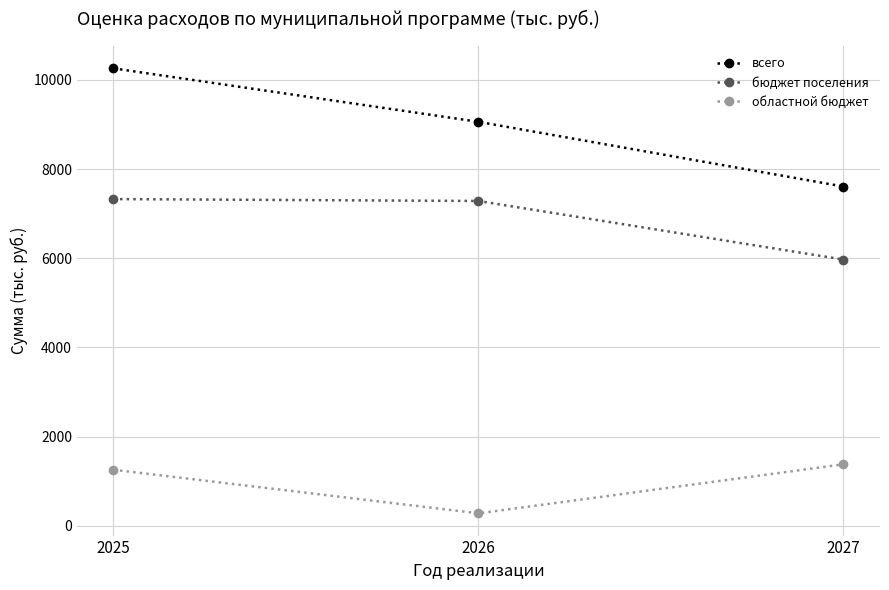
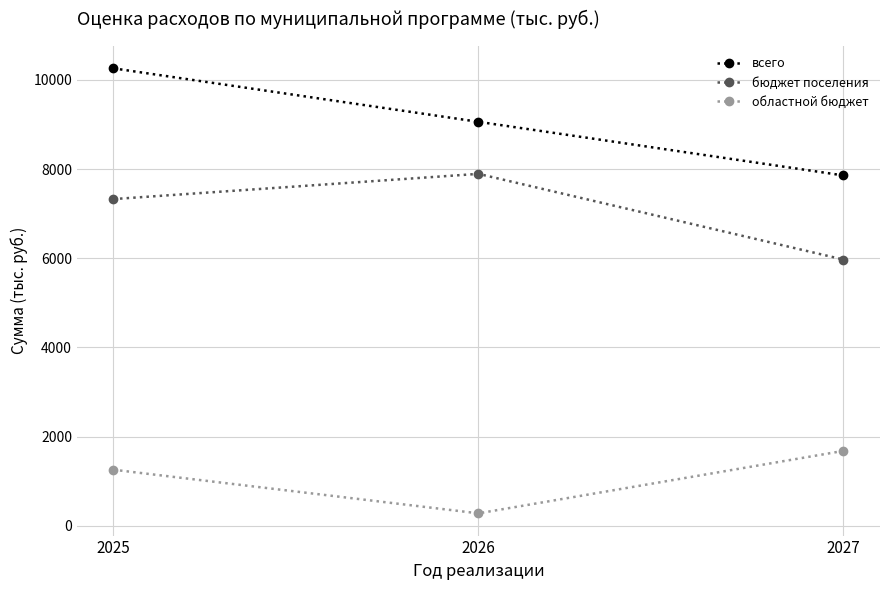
бюджет поселения, 2026: 7300 -> 7900
всего, 2027: 7600 -> 7900
областной бюджет, 2027: 1400 -> 1700
